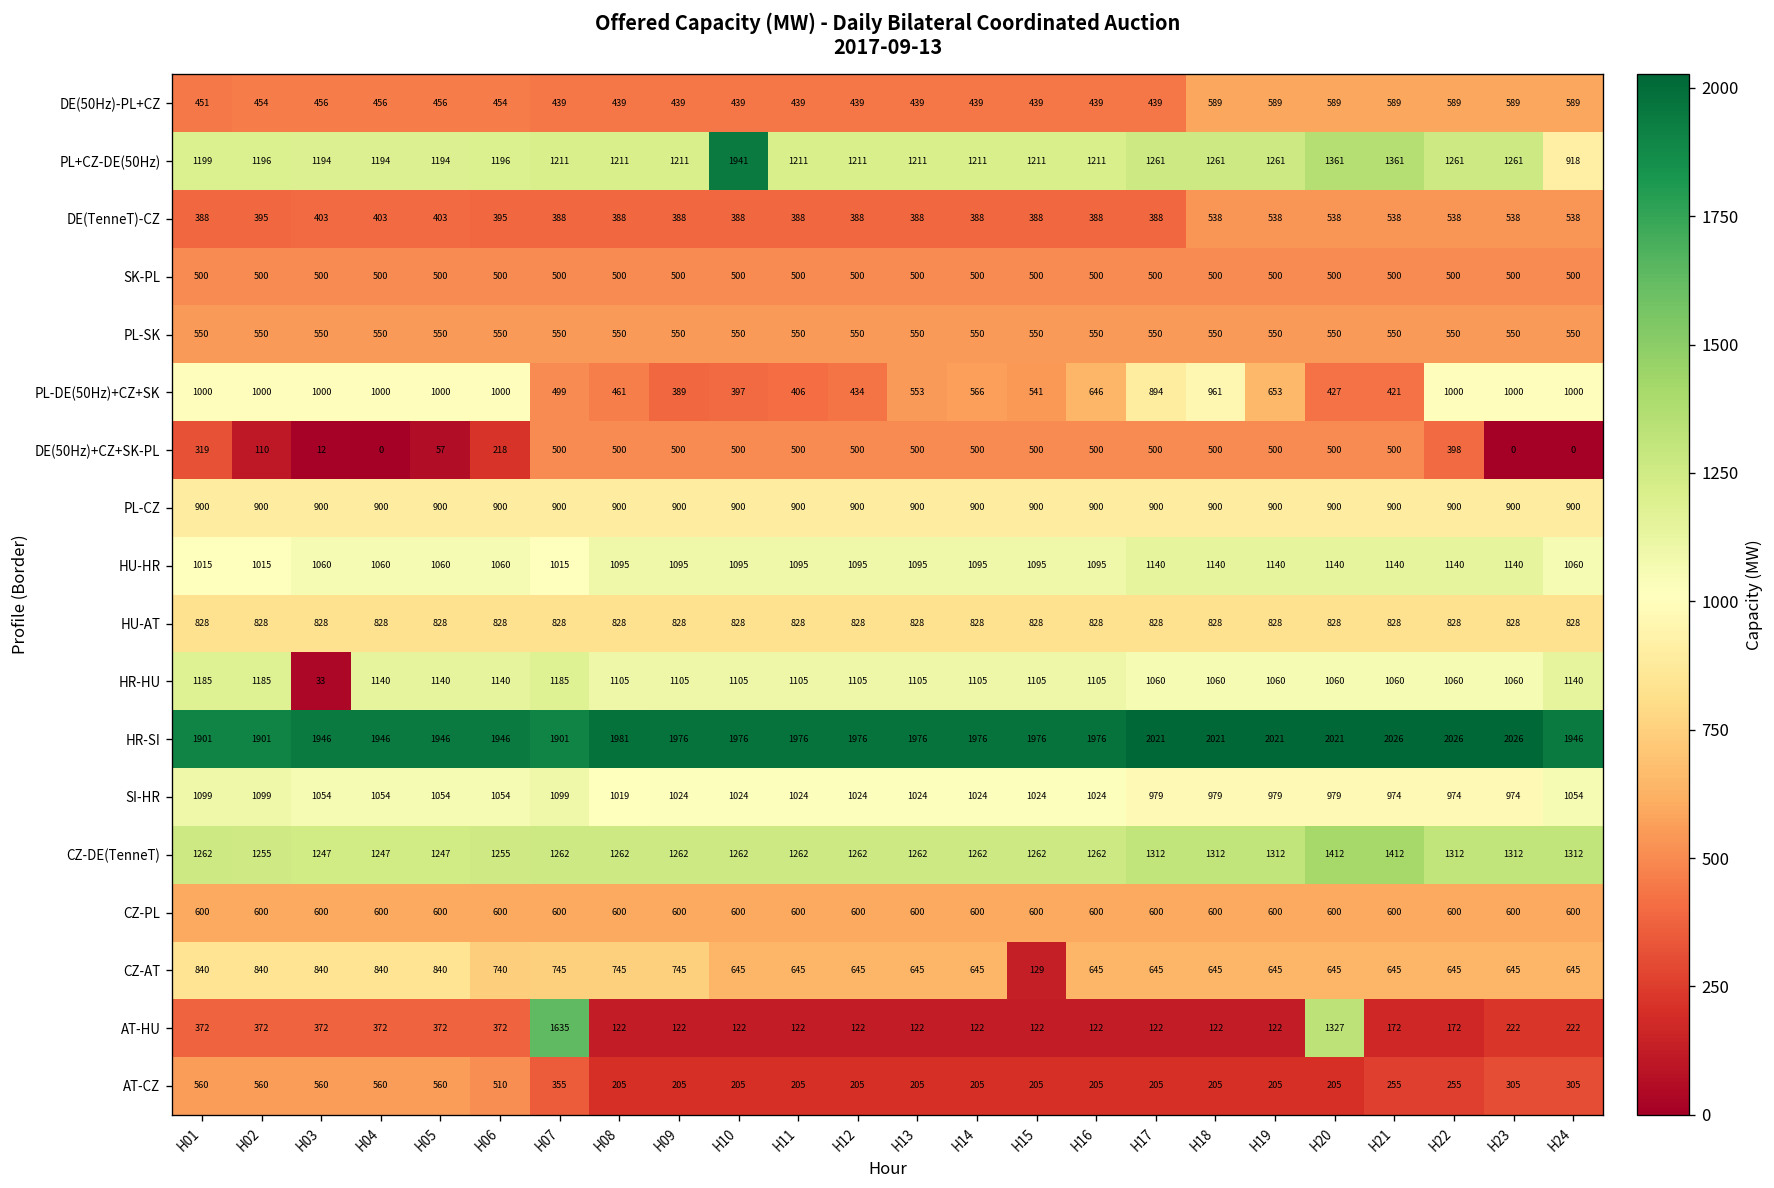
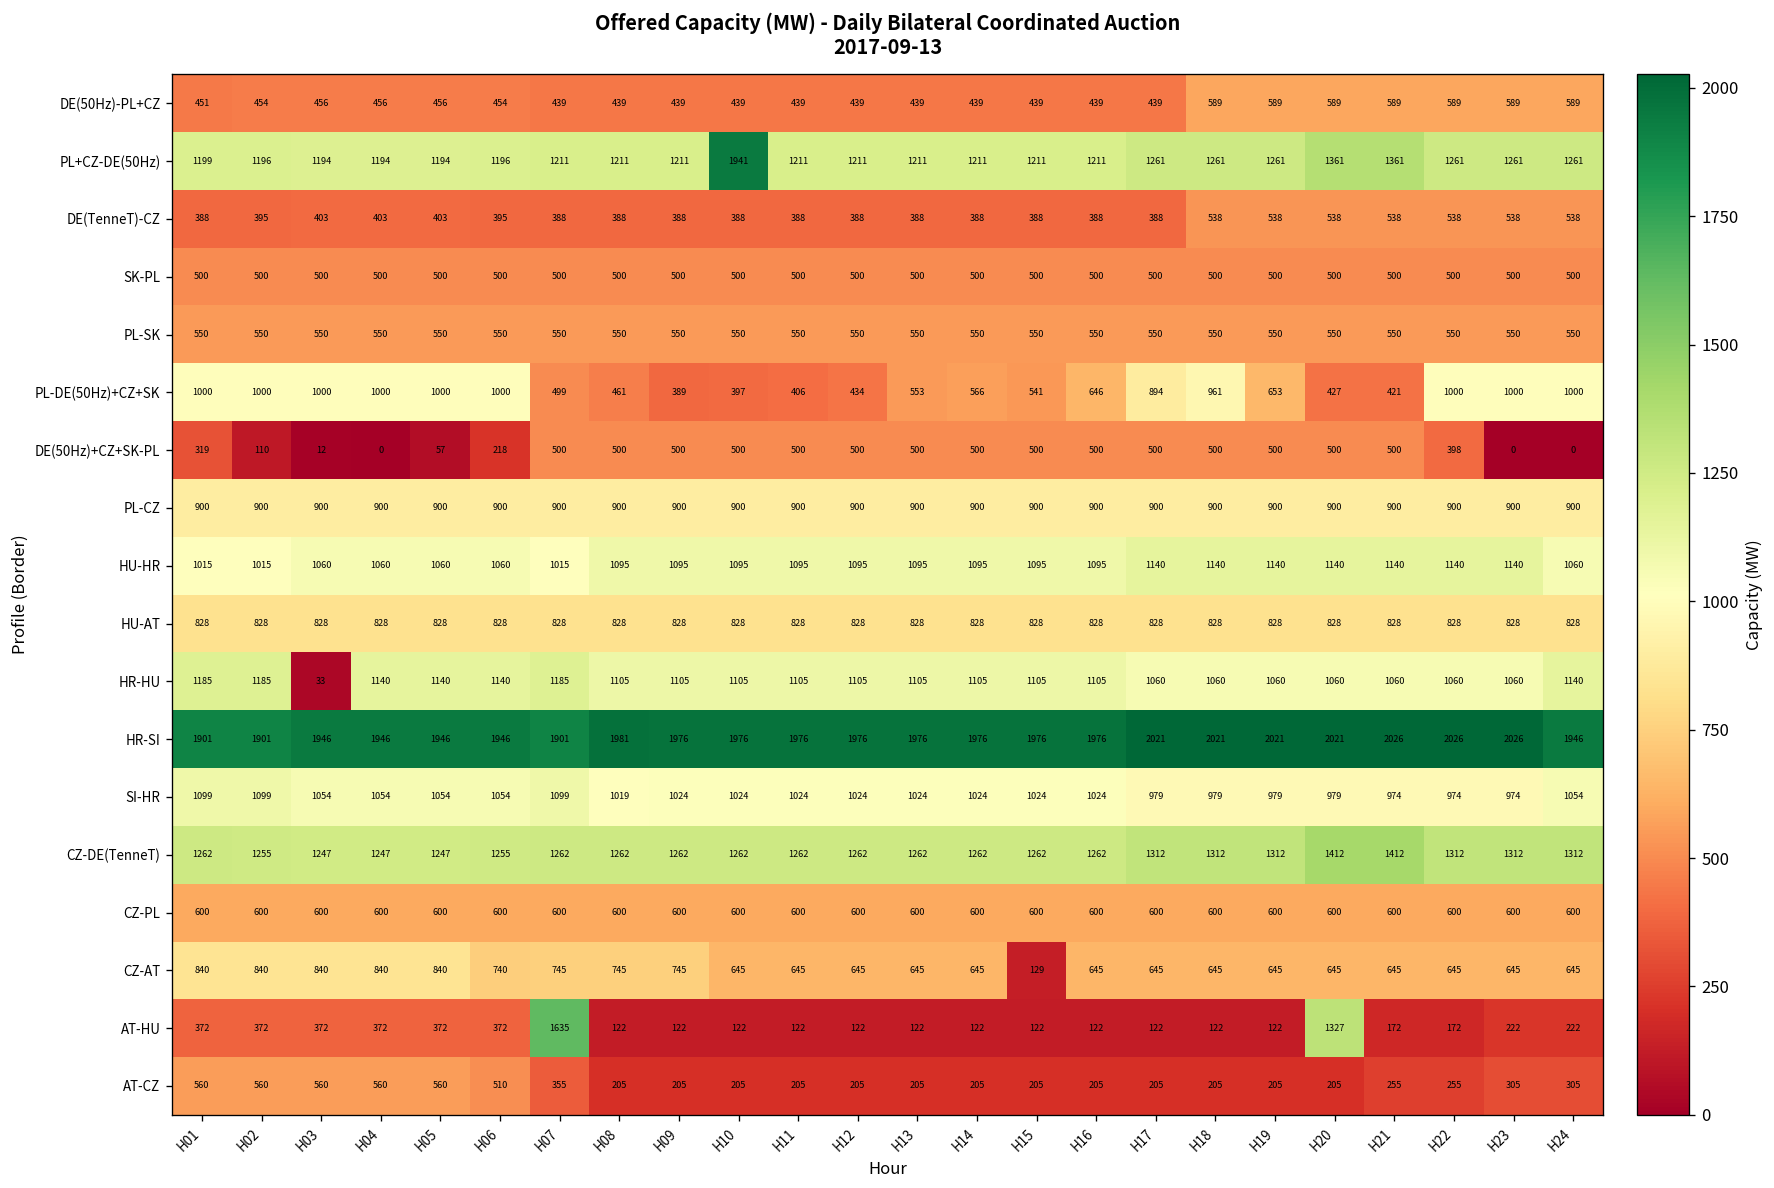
PL+CZ-DE(50Hz), H24: 918 -> 1261
